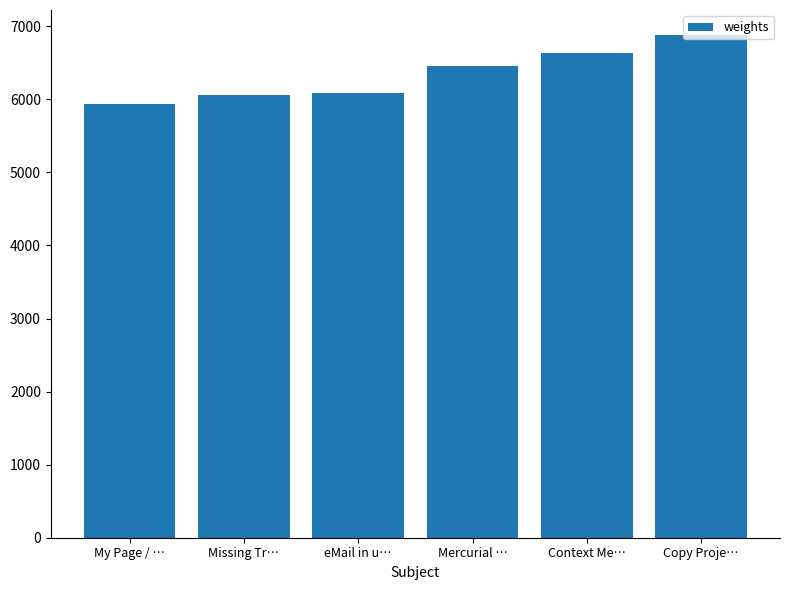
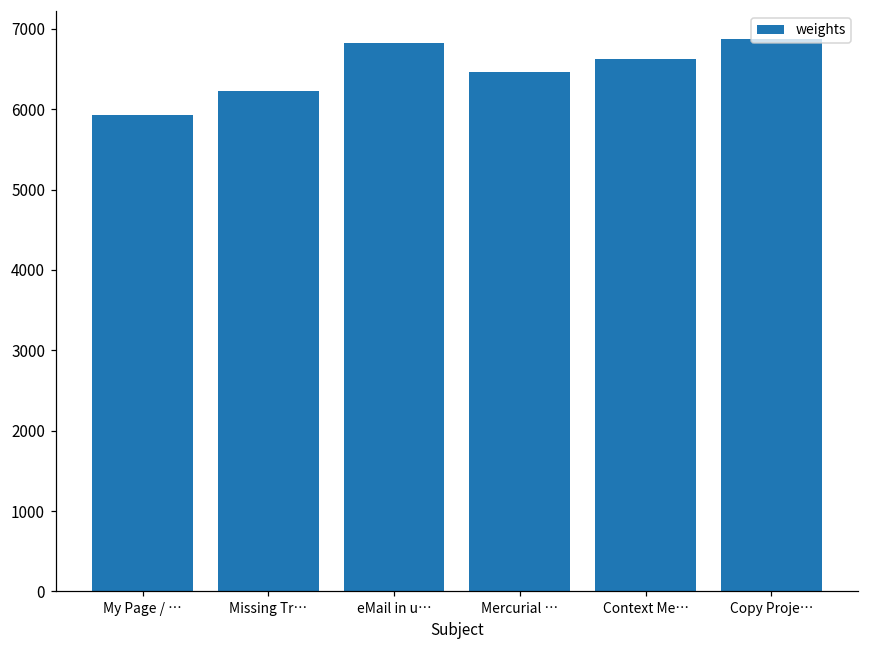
Missing Tr…: 6100 -> 6200
eMail in u…: 6100 -> 6800
